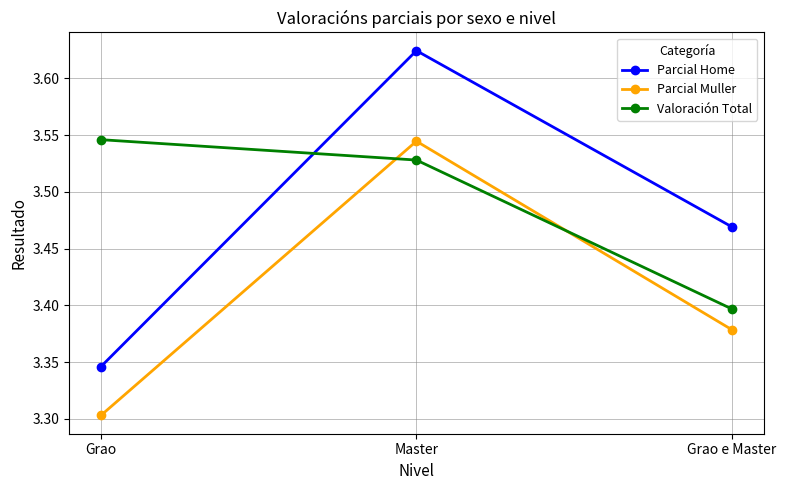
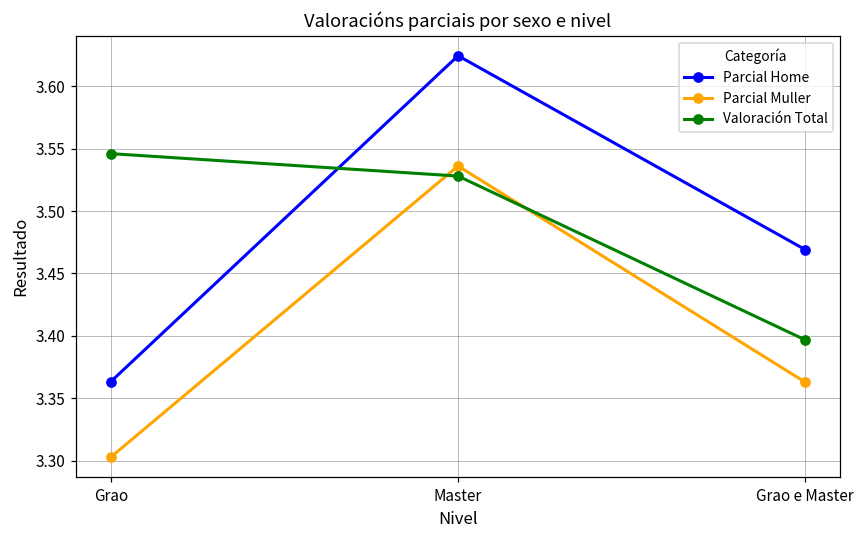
Parcial Home, Grao: 3.346 -> 3.363
Parcial Muller, Master: 3.545 -> 3.536
Parcial Muller, Grao e Master: 3.378 -> 3.363
